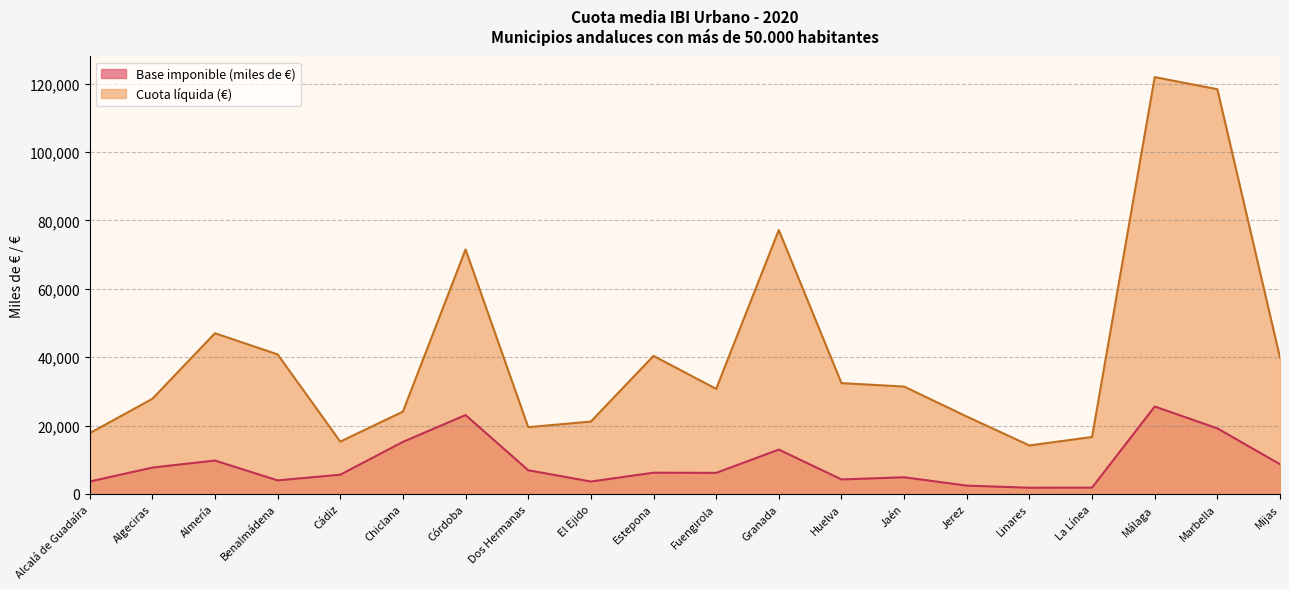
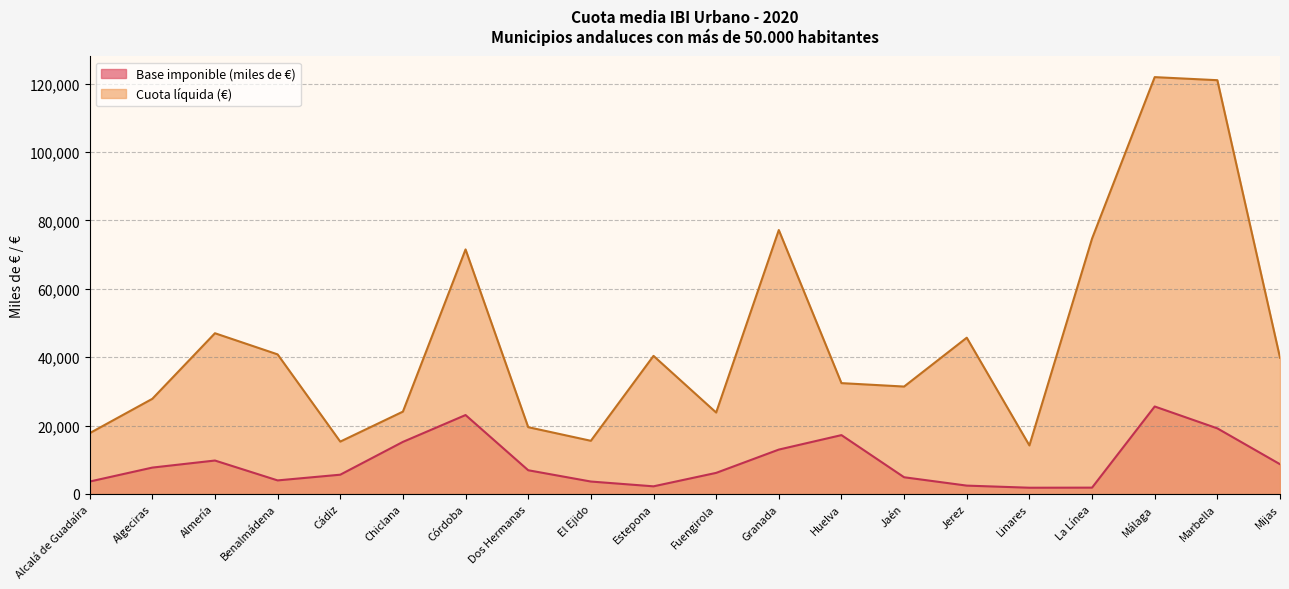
Cuota líquida (€), El Ejido: 21,000 -> 16,000
Base imponible (miles de €), Estepona: 6,000 -> 2,000
Cuota líquida (€), Fuengirola: 31,000 -> 24,000
Base imponible (miles de €), Huelva: 4,000 -> 17,000
Cuota líquida (€), Jerez: 23,000 -> 46,000
Cuota líquida (€), La Línea: 17,000 -> 75,000
Cuota líquida (€), Marbella: 118,000 -> 121,000
